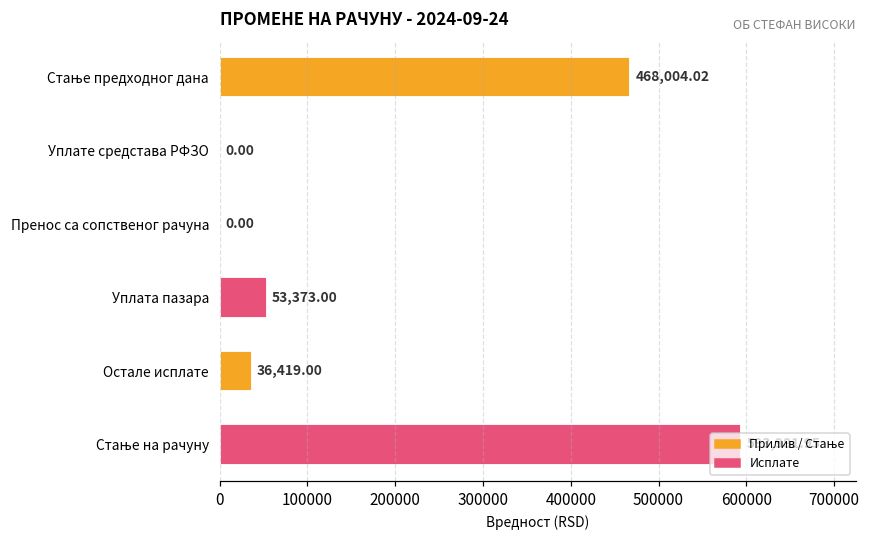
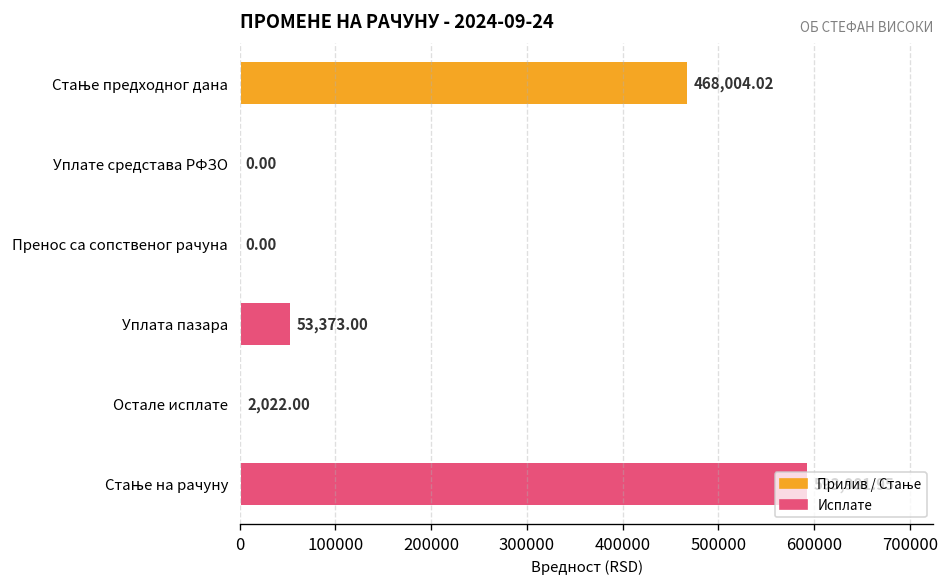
Остале исплате: 36,419.00 -> 2,022.00
